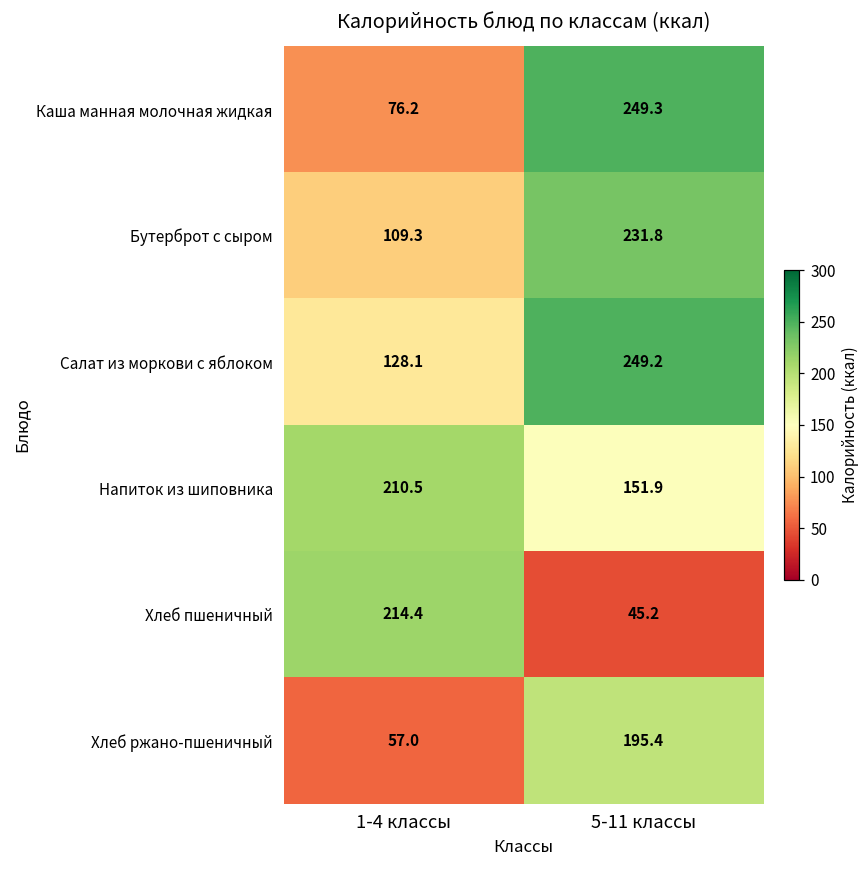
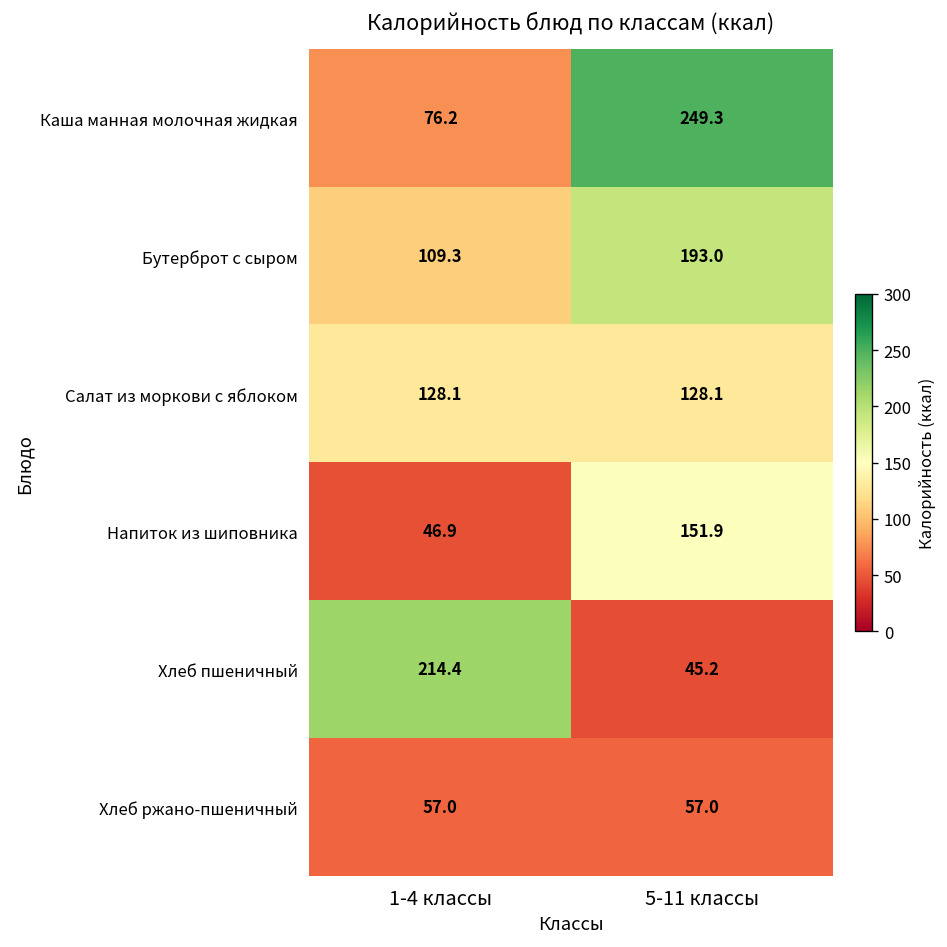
Бутерброт с сыром, 5-11 классы: 231.8 -> 193.0
Салат из моркови с яблоком, 5-11 классы: 249.2 -> 128.1
Напиток из шиповника, 1-4 классы: 210.5 -> 46.9
Хлеб ржано-пшеничный, 5-11 классы: 195.4 -> 57.0
